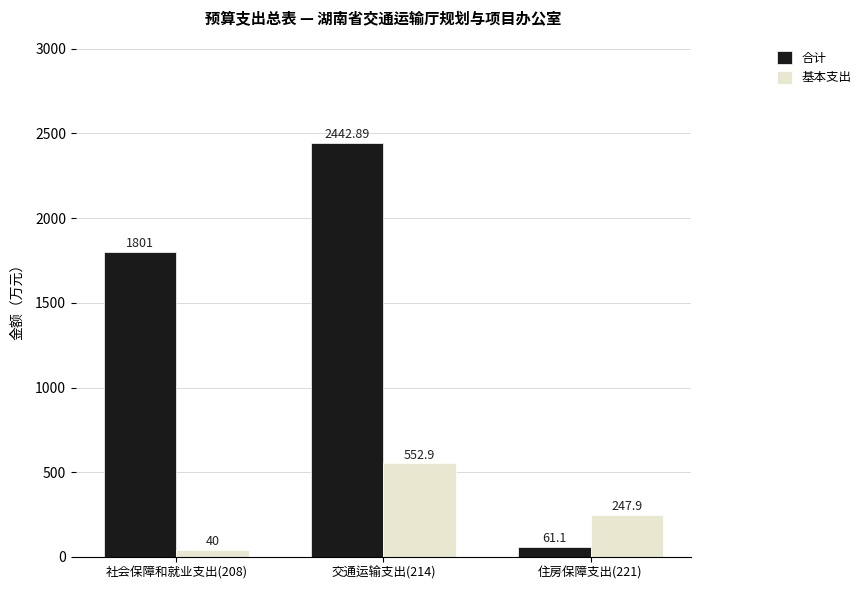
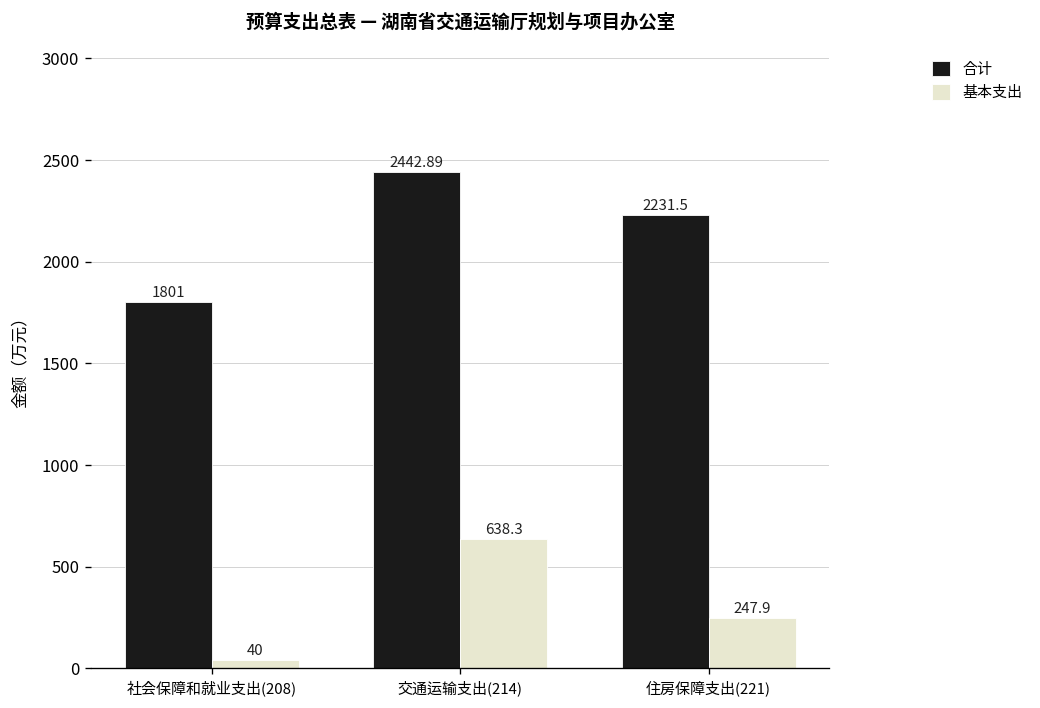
基本支出, 交通运输支出(214): 552.9 -> 638.3
合计, 住房保障支出(221): 61.1 -> 2231.5
